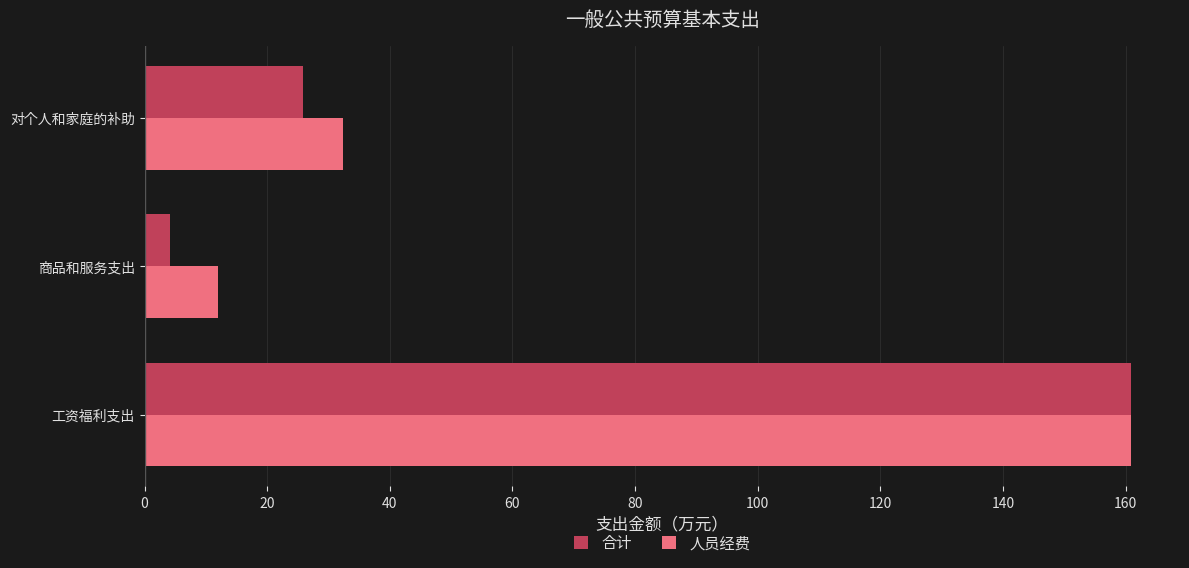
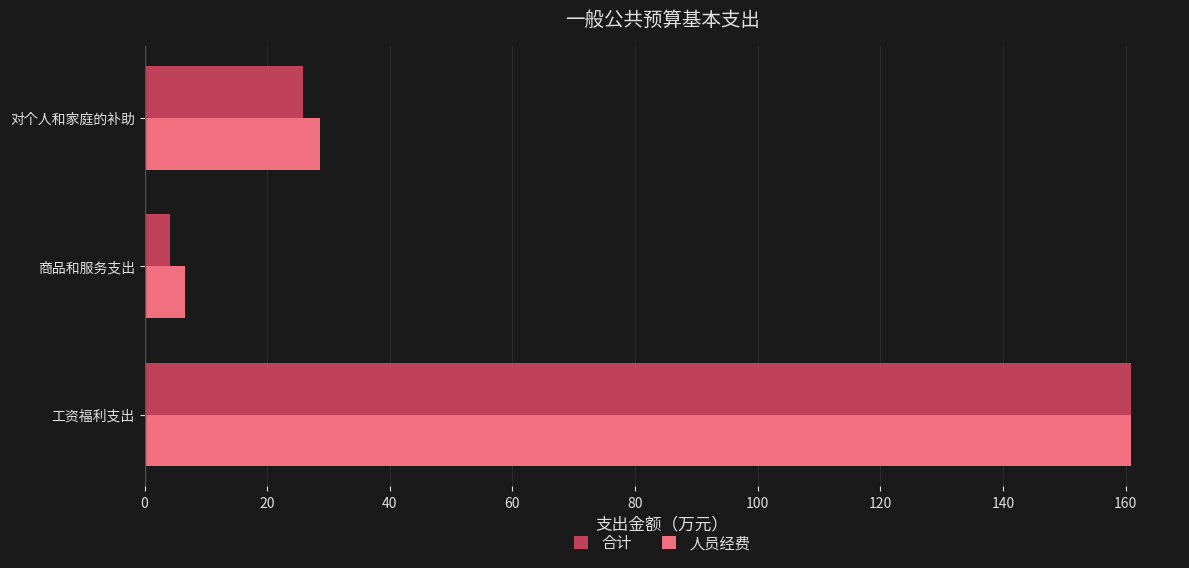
人员经费, 对个人和家庭的补助: 32 -> 29
人员经费, 商品和服务支出: 12 -> 7
